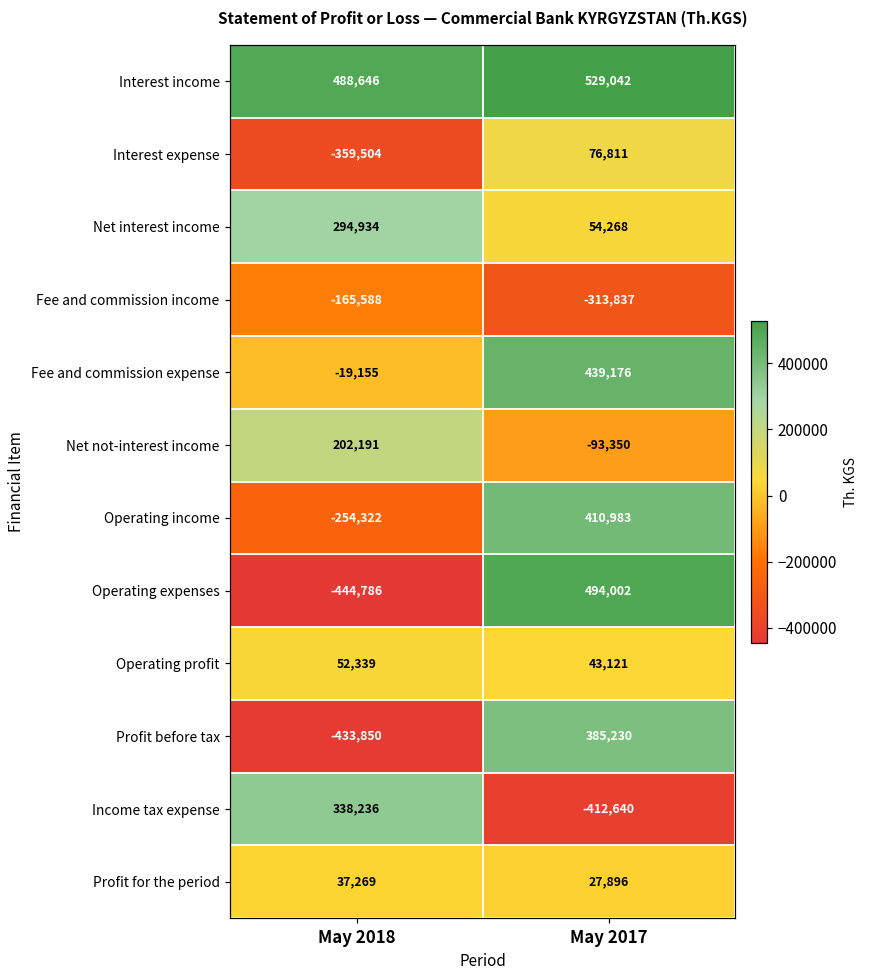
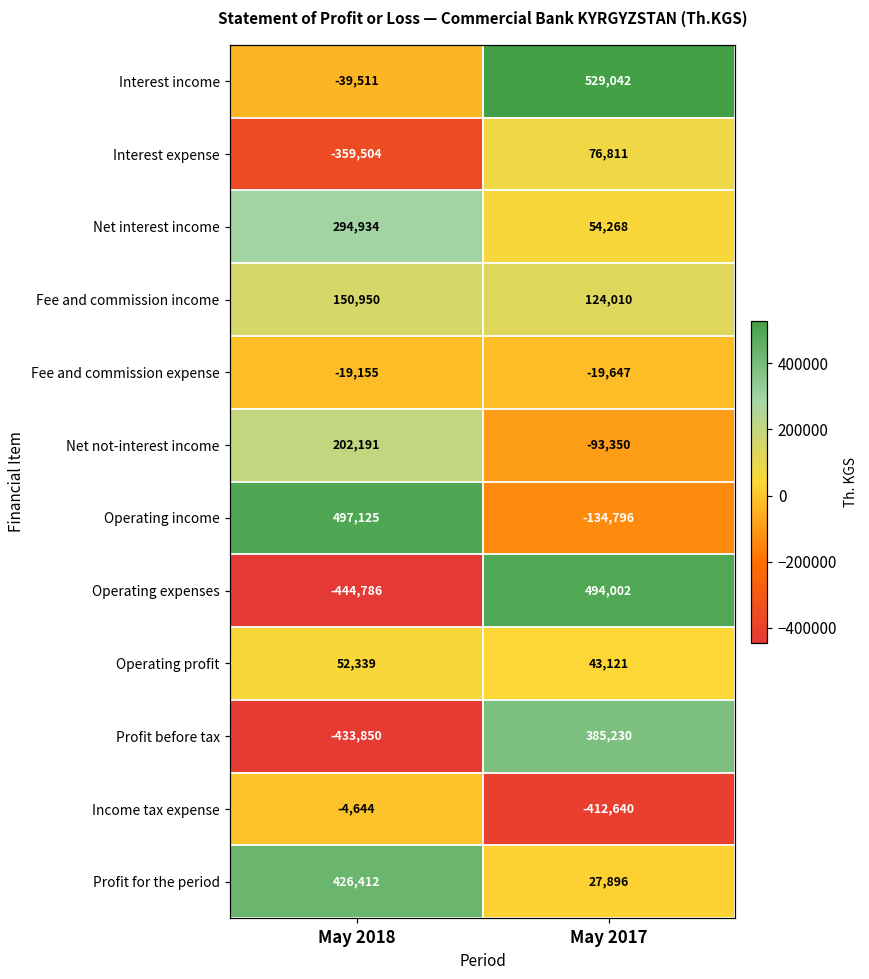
Interest income, May 2018: 488,646 -> -39,511
Fee and commission income, May 2018: -165,588 -> 150,950
Fee and commission income, May 2017: -313,837 -> 124,010
Fee and commission expense, May 2017: 439,176 -> -19,647
Operating income, May 2018: -254,322 -> 497,125
Operating income, May 2017: 410,983 -> -134,796
Income tax expense, May 2018: 338,236 -> -4,644
Profit for the period, May 2018: 37,269 -> 426,412
